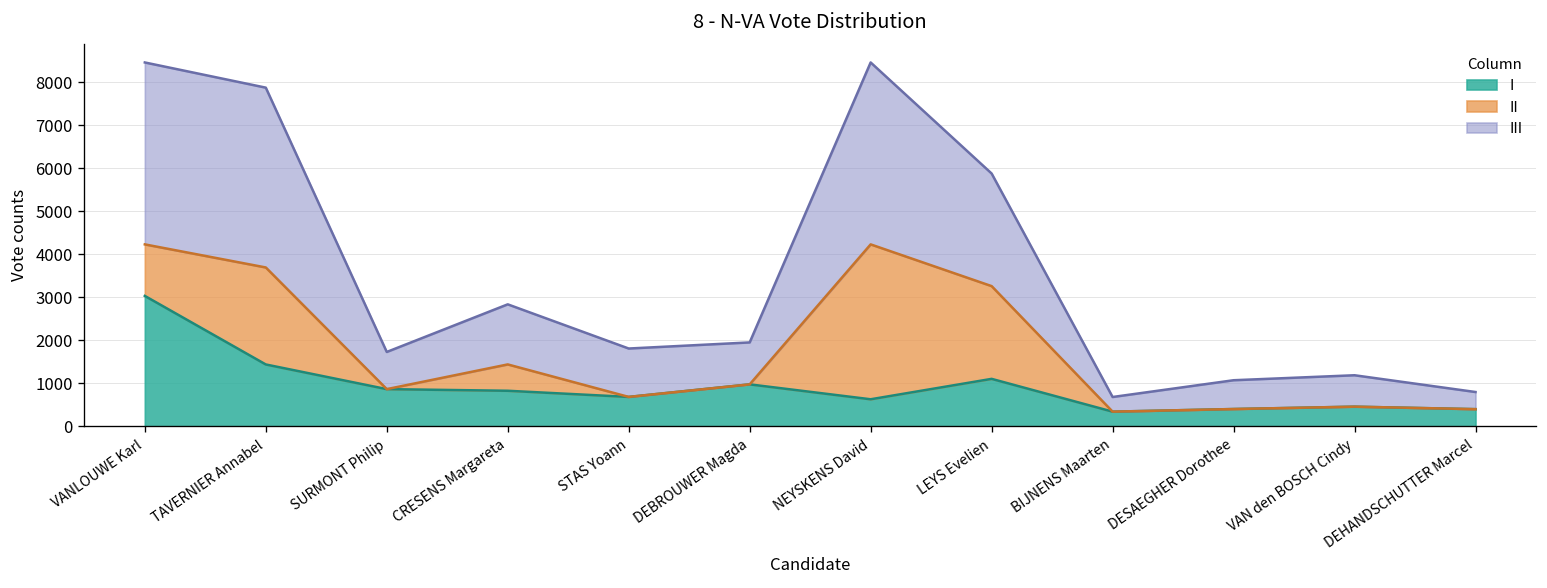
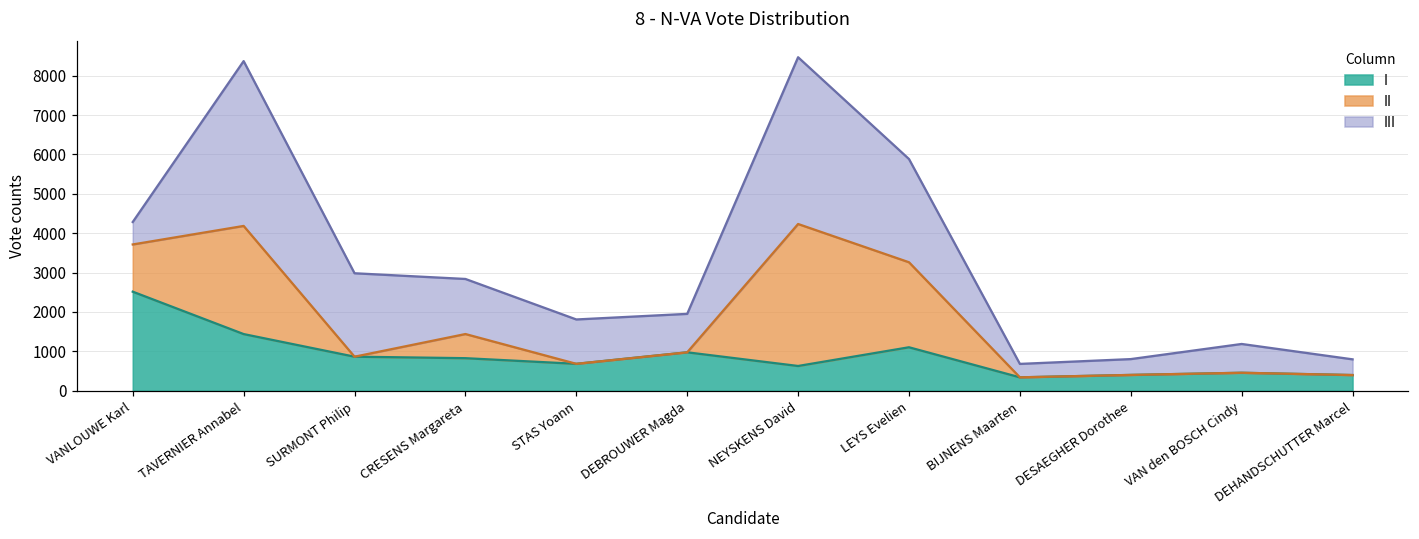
I, VANLOUWE Karl: 3000 -> 2500
III, VANLOUWE Karl: 4200 -> 600
II, TAVERNIER Annabel: 2300 -> 2700
III, SURMONT Philip: 900 -> 2100
III, DESAEGHER Dorothee: 700 -> 400
